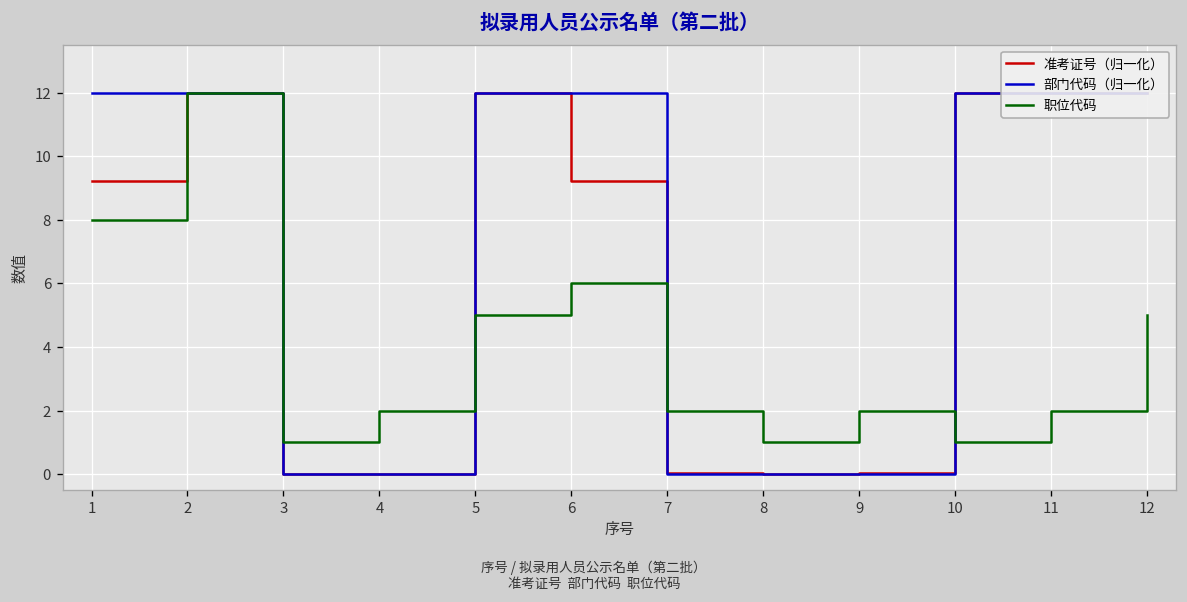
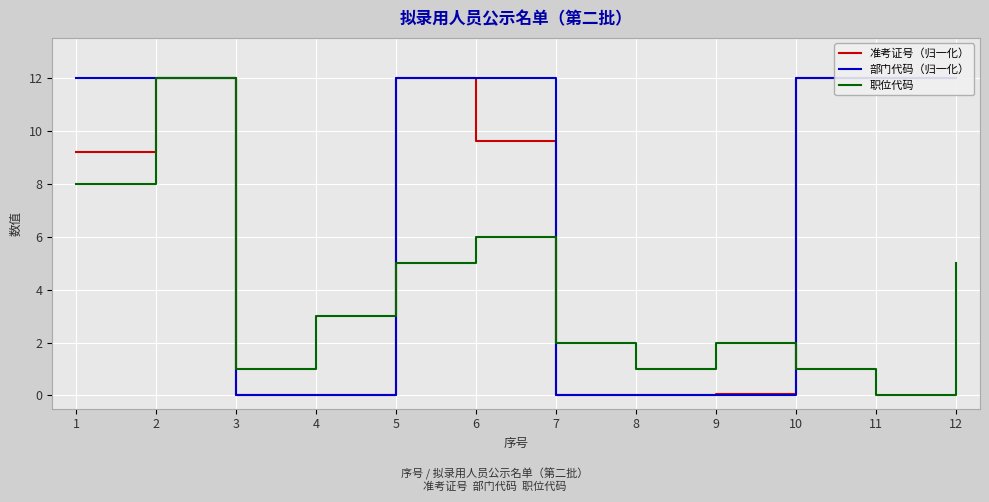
职位代码, 4: 2 -> 3
准考证号（归一化）, 6: 9.2 -> 9.6
职位代码, 11: 2 -> 0
